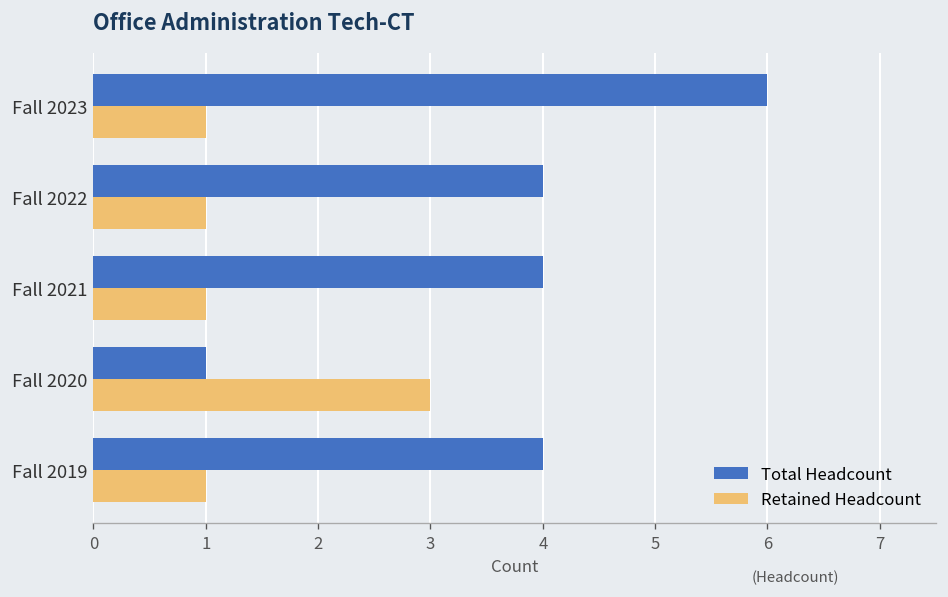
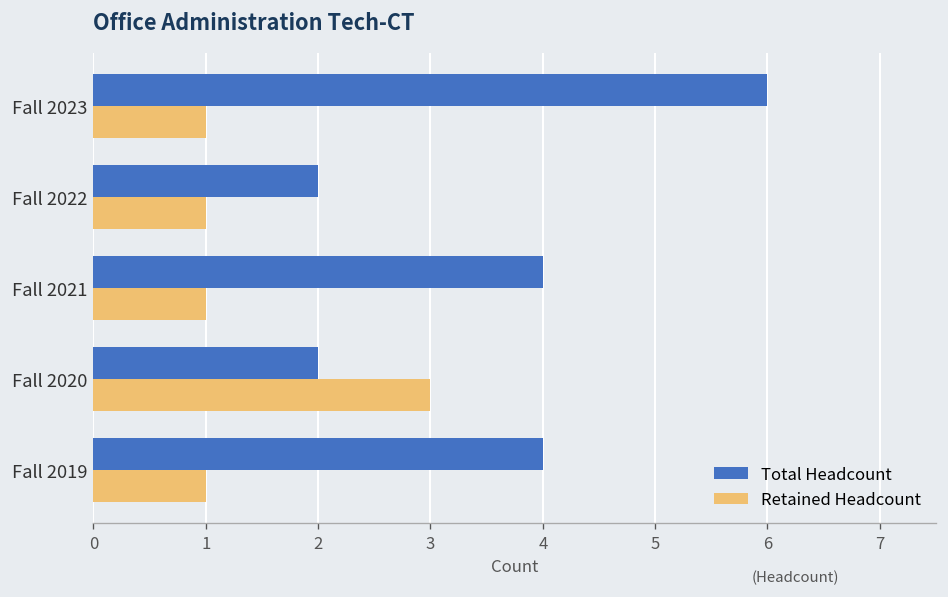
Total Headcount, Fall 2022: 4 -> 2
Total Headcount, Fall 2020: 1 -> 2
